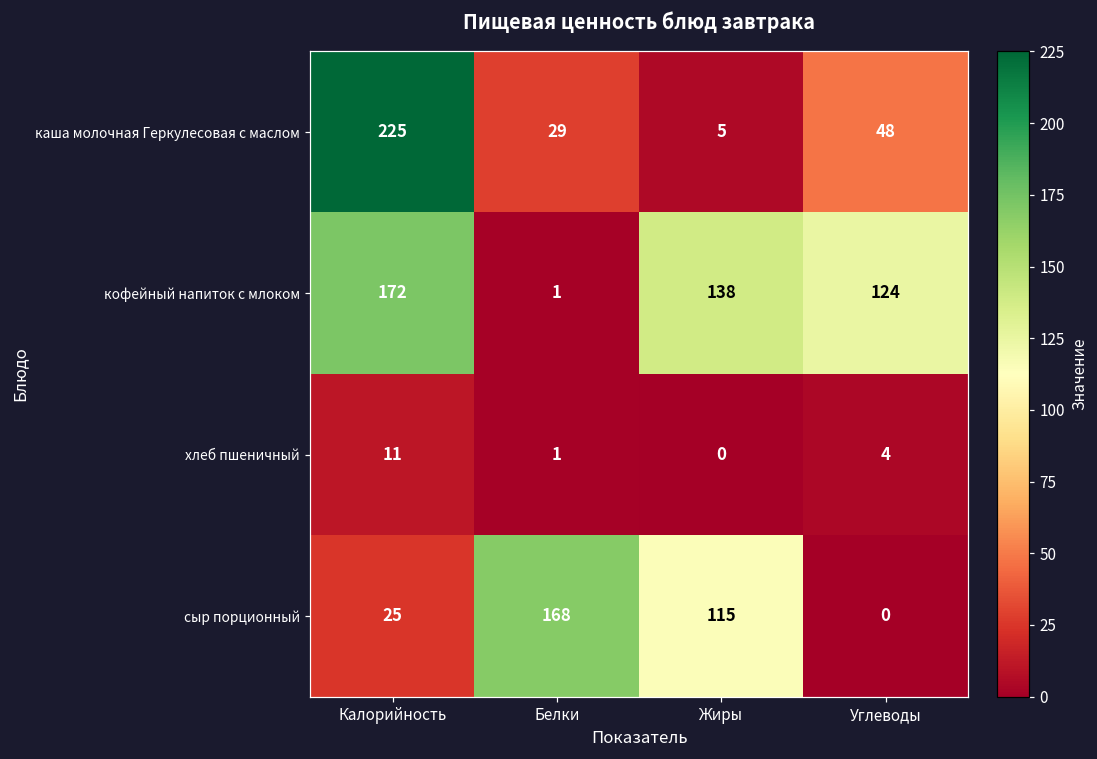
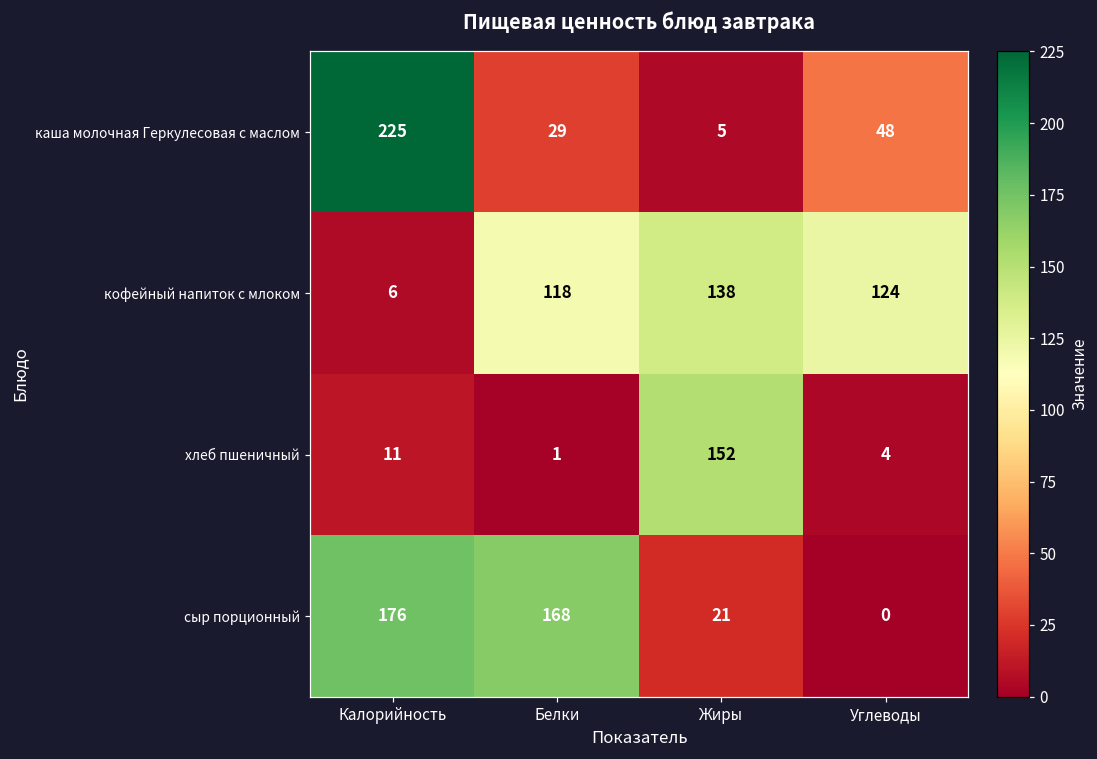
кофейный напиток с млоком, Калорийность: 172 -> 6
кофейный напиток с млоком, Белки: 1 -> 118
хлеб пшеничный, Жиры: 0 -> 152
сыр порционный, Калорийность: 25 -> 176
сыр порционный, Жиры: 115 -> 21
